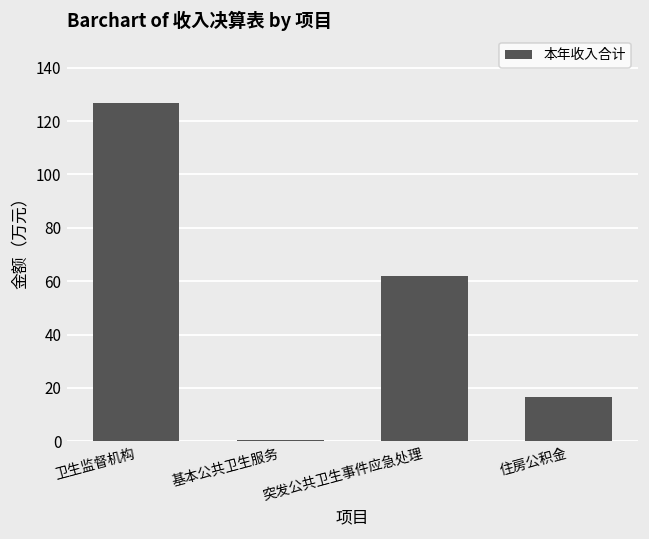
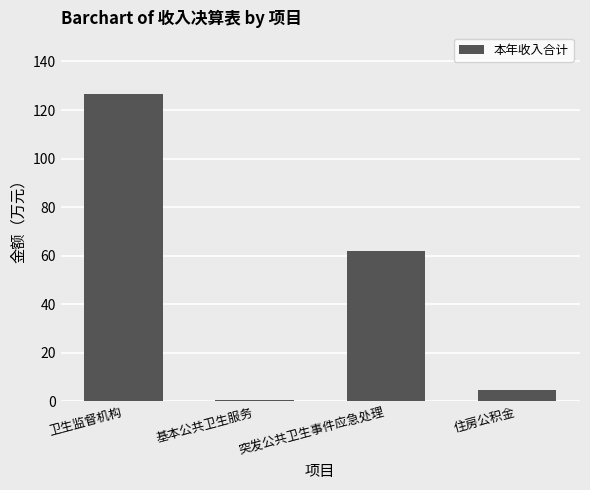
住房公积金: 17 -> 4
